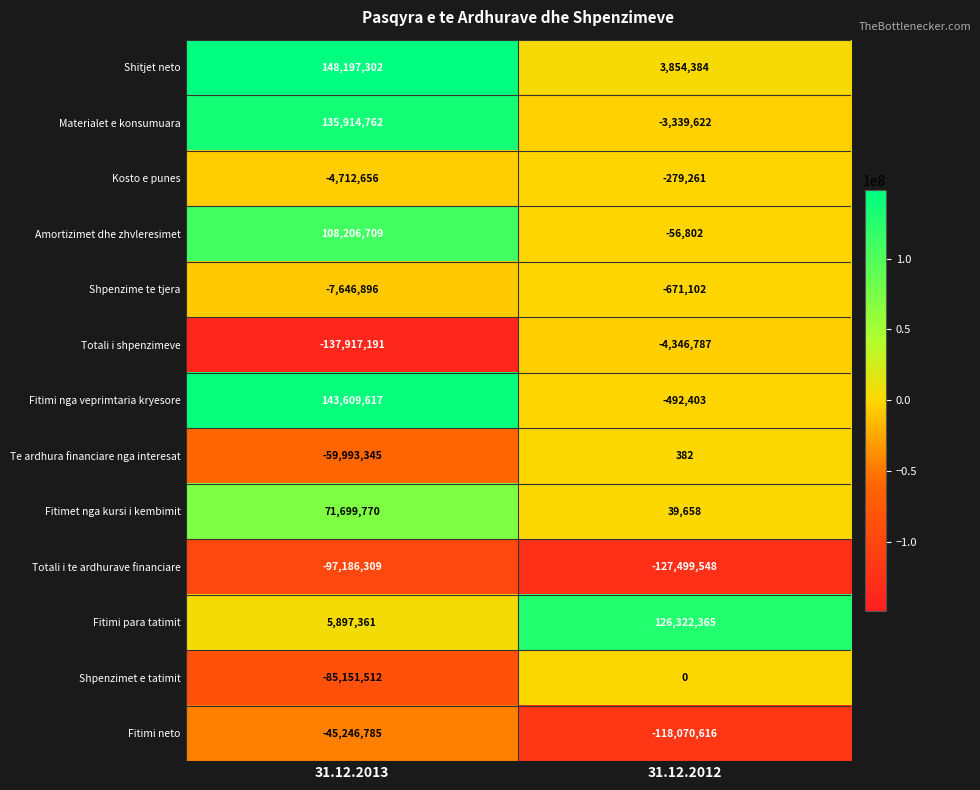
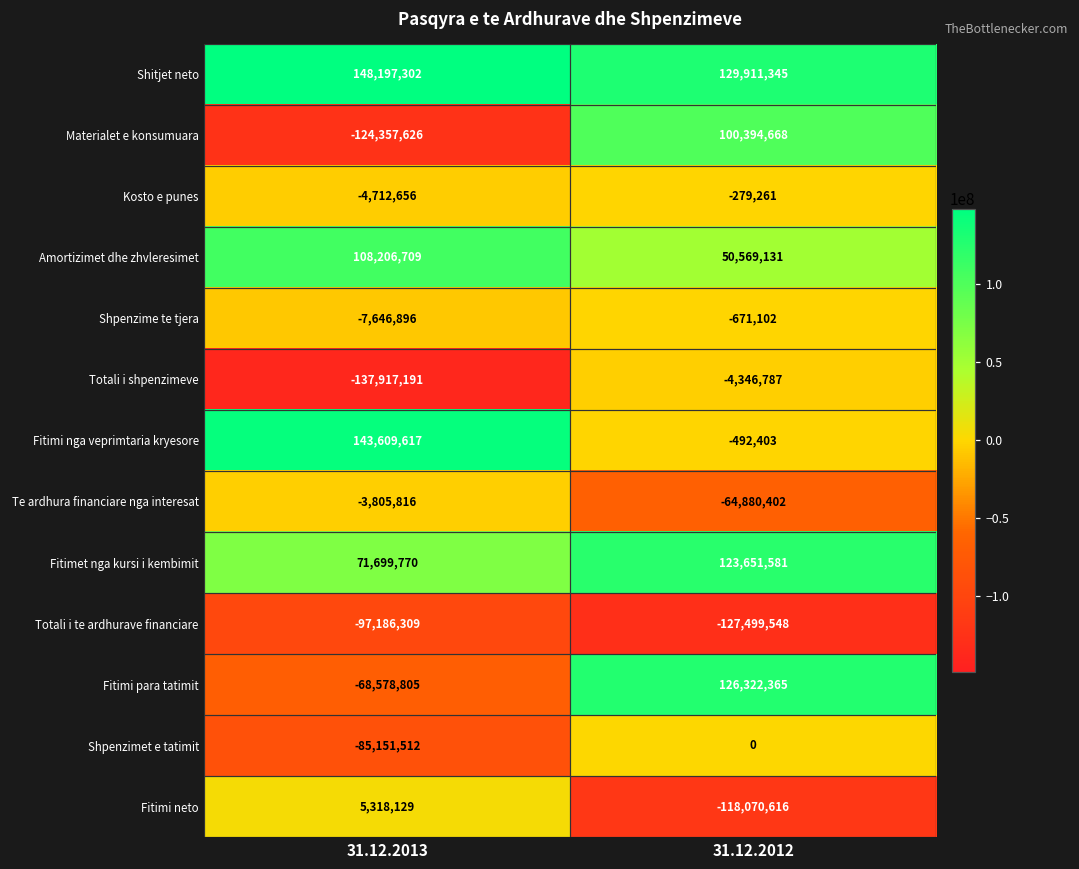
Shitjet neto, 31.12.2012: 3,854,384 -> 129,911,345
Materialet e konsumuara, 31.12.2013: 135,914,762 -> -124,357,626
Materialet e konsumuara, 31.12.2012: -3,339,622 -> 100,394,668
Amortizimet dhe zhvleresimet, 31.12.2012: -56,802 -> 50,569,131
Te ardhura financiare nga interesat, 31.12.2013: -59,993,345 -> -3,805,816
Te ardhura financiare nga interesat, 31.12.2012: 382 -> -64,880,402
Fitimet nga kursi i kembimit, 31.12.2012: 39,658 -> 123,651,581
Fitimi para tatimit, 31.12.2013: 5,897,361 -> -68,578,805
Fitimi neto, 31.12.2013: -45,246,785 -> 5,318,129
